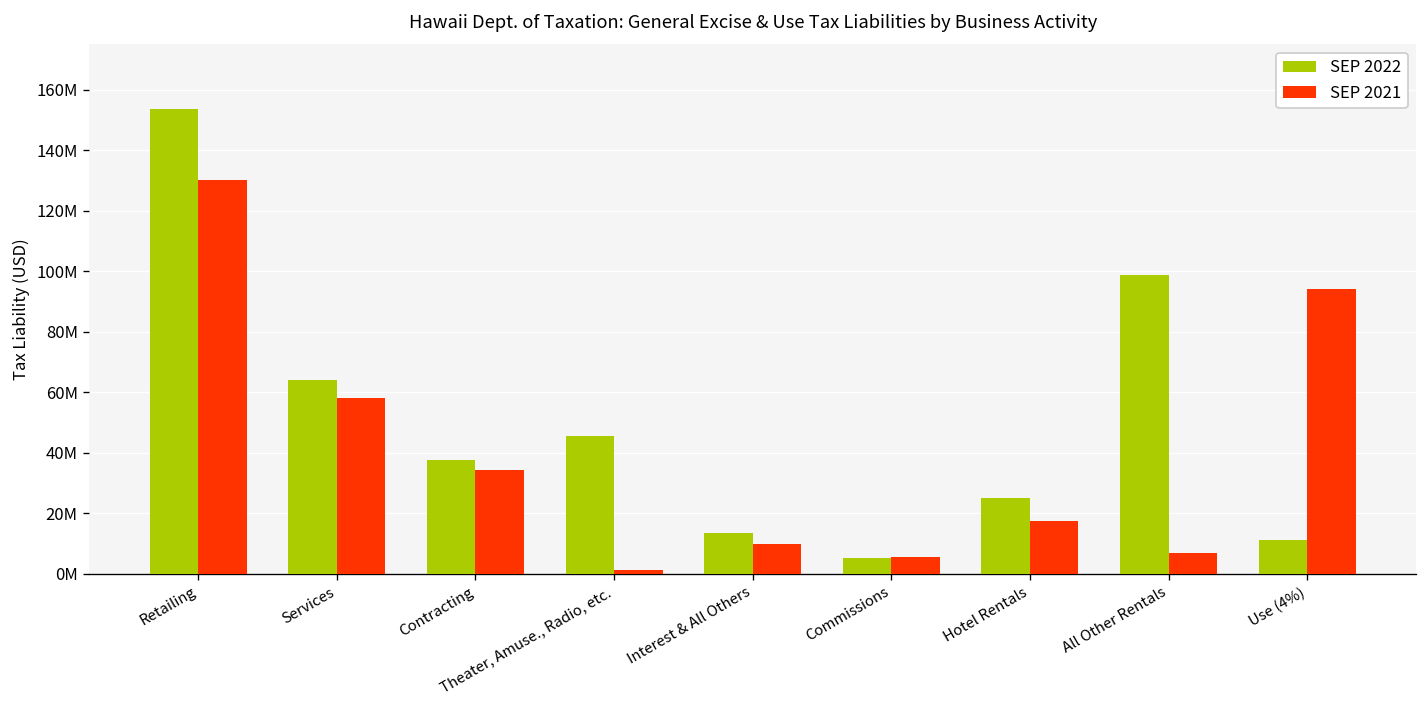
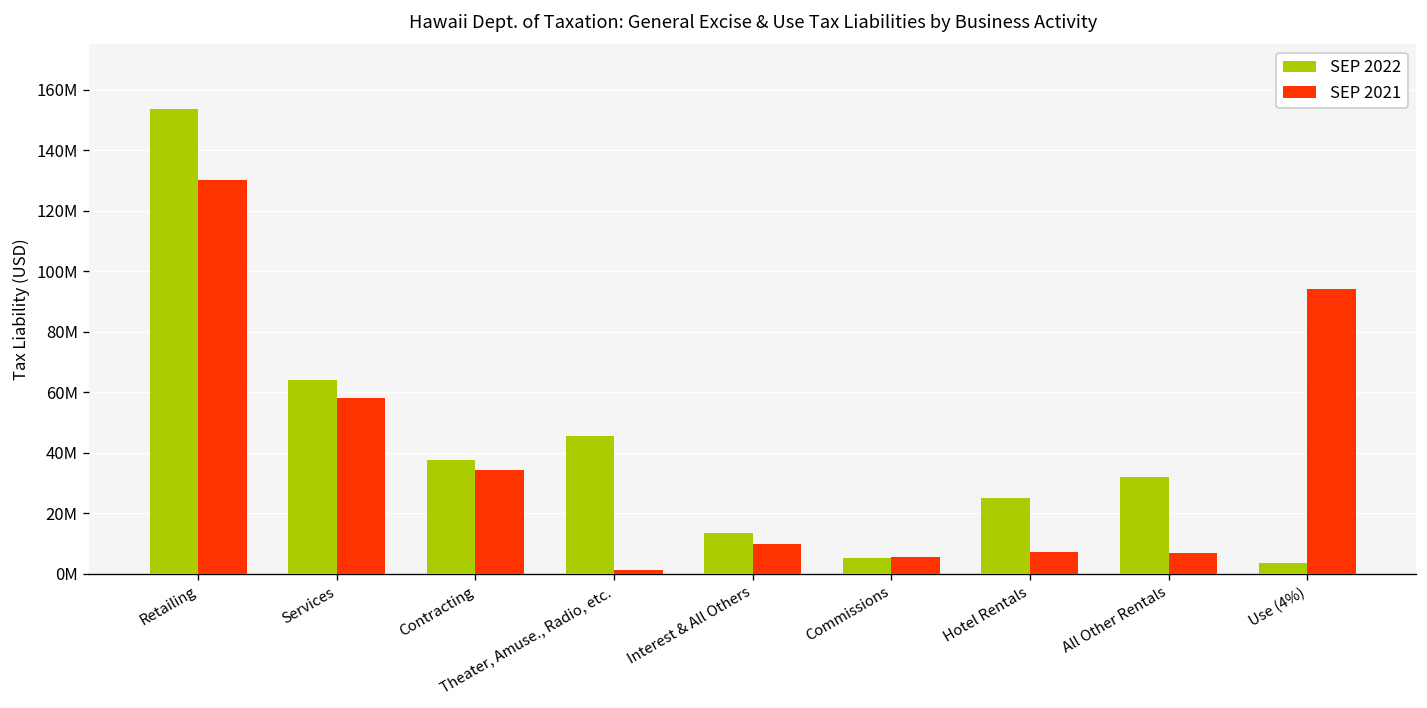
SEP 2021, Hotel Rentals: 17000000 -> 7000000
SEP 2022, All Other Rentals: 99000000 -> 32000000
SEP 2022, Use (4%): 11000000 -> 3000000
